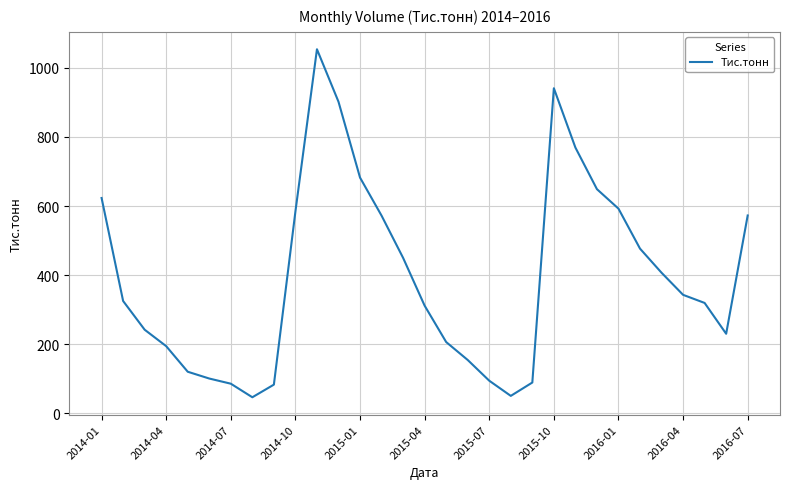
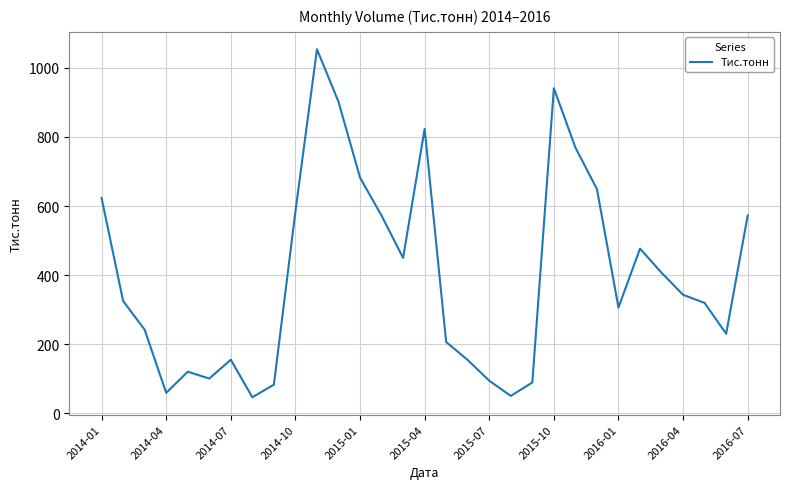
2014-04: 190 -> 60
2014-07: 90 -> 150
2015-04: 310 -> 820
2016-01: 590 -> 310
